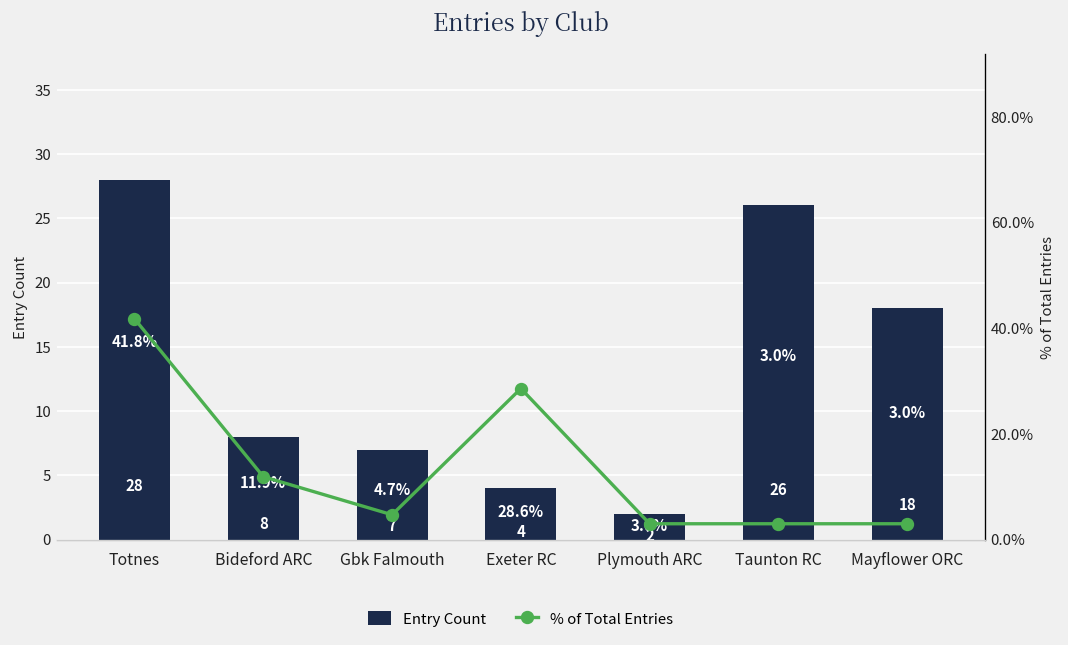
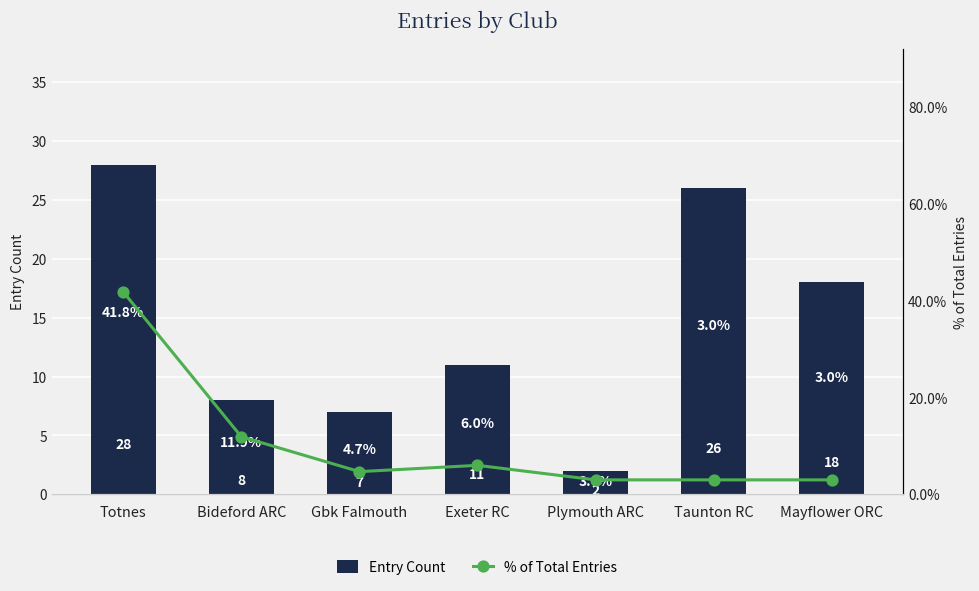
Entry Count, Exeter RC: 4 -> 11
% of Total Entries, Exeter RC: 28.6% -> 6.0%
